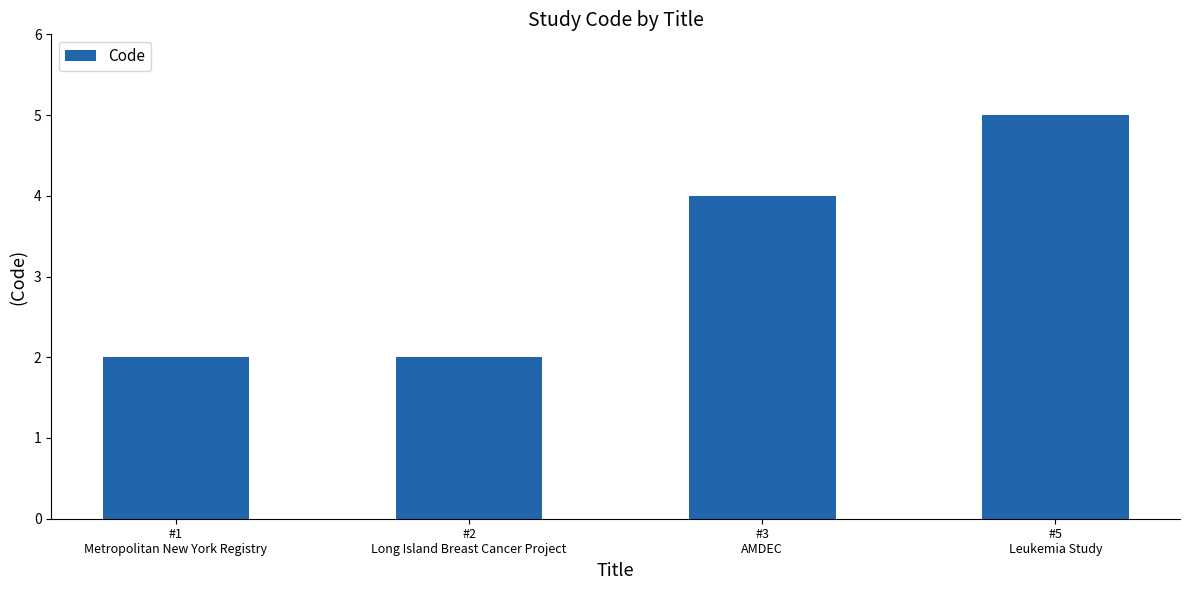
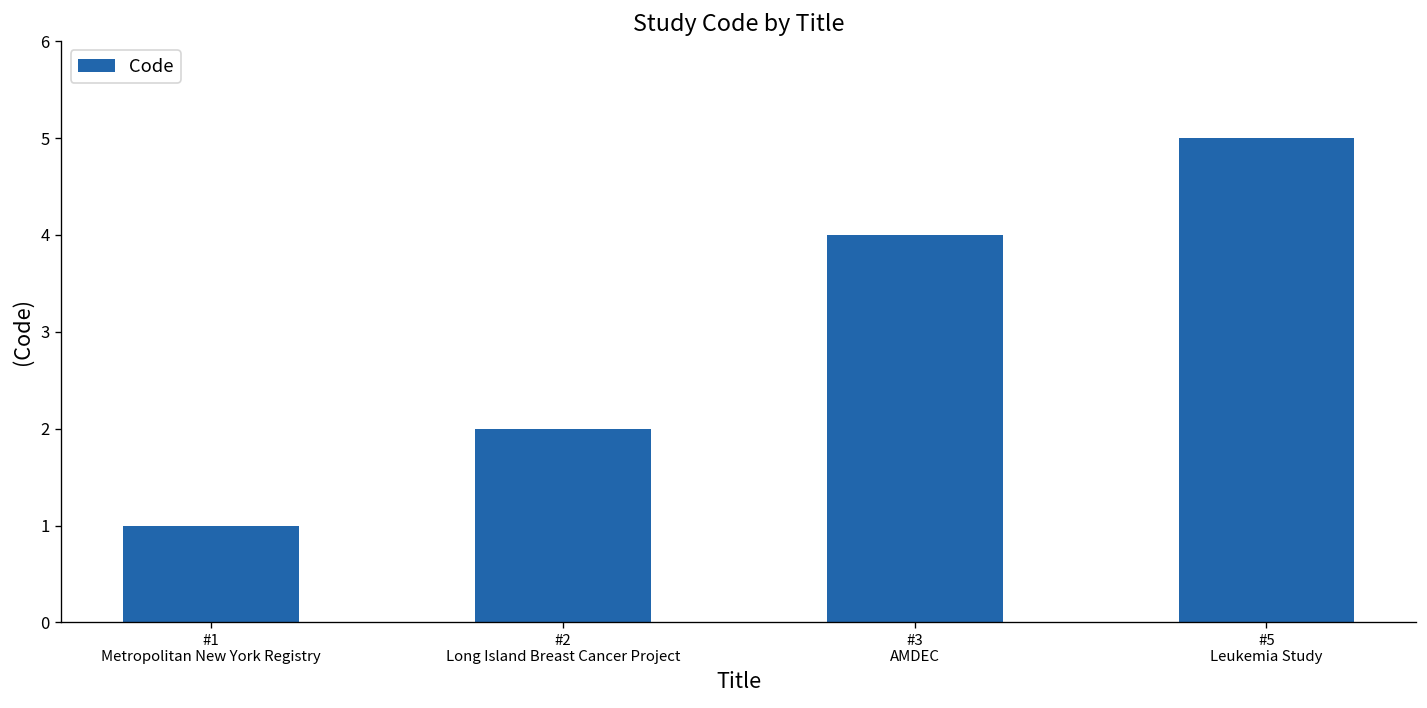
#1 Metropolitan New York Registry: 2 -> 1
